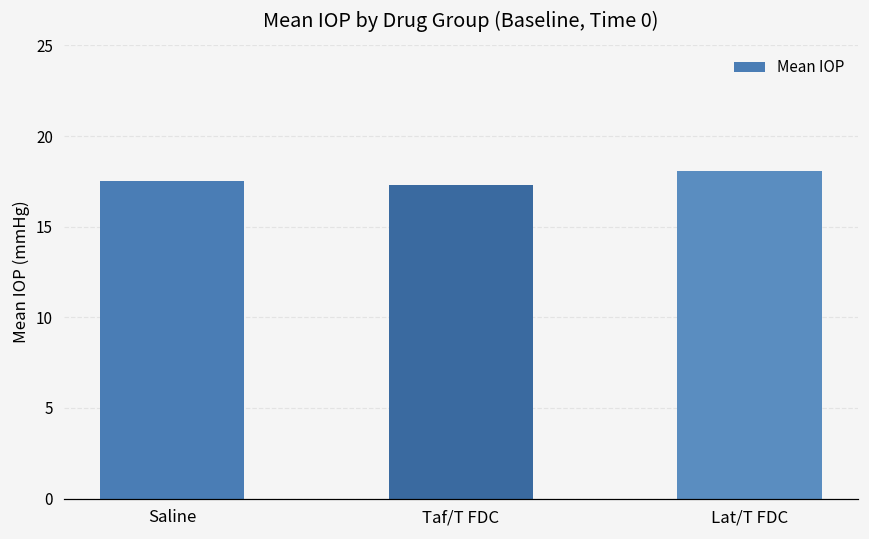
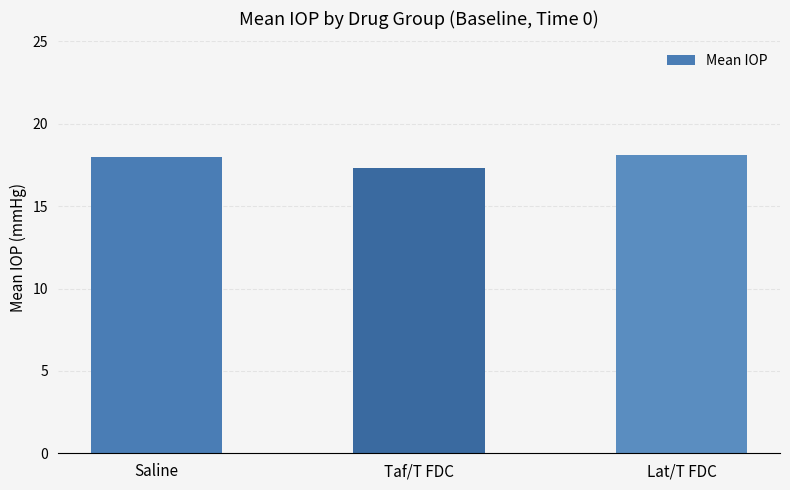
Saline: 17.5 -> 18.0
